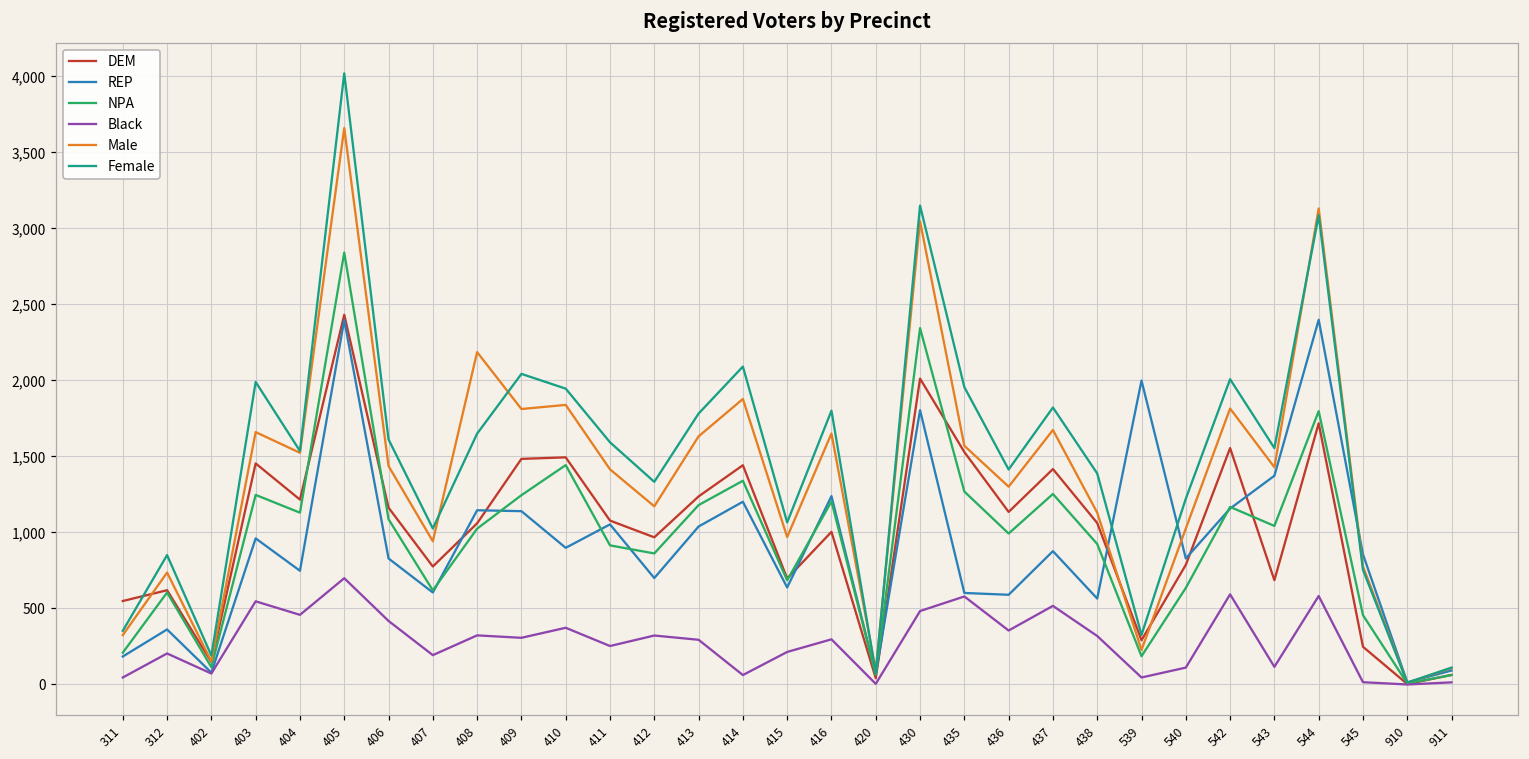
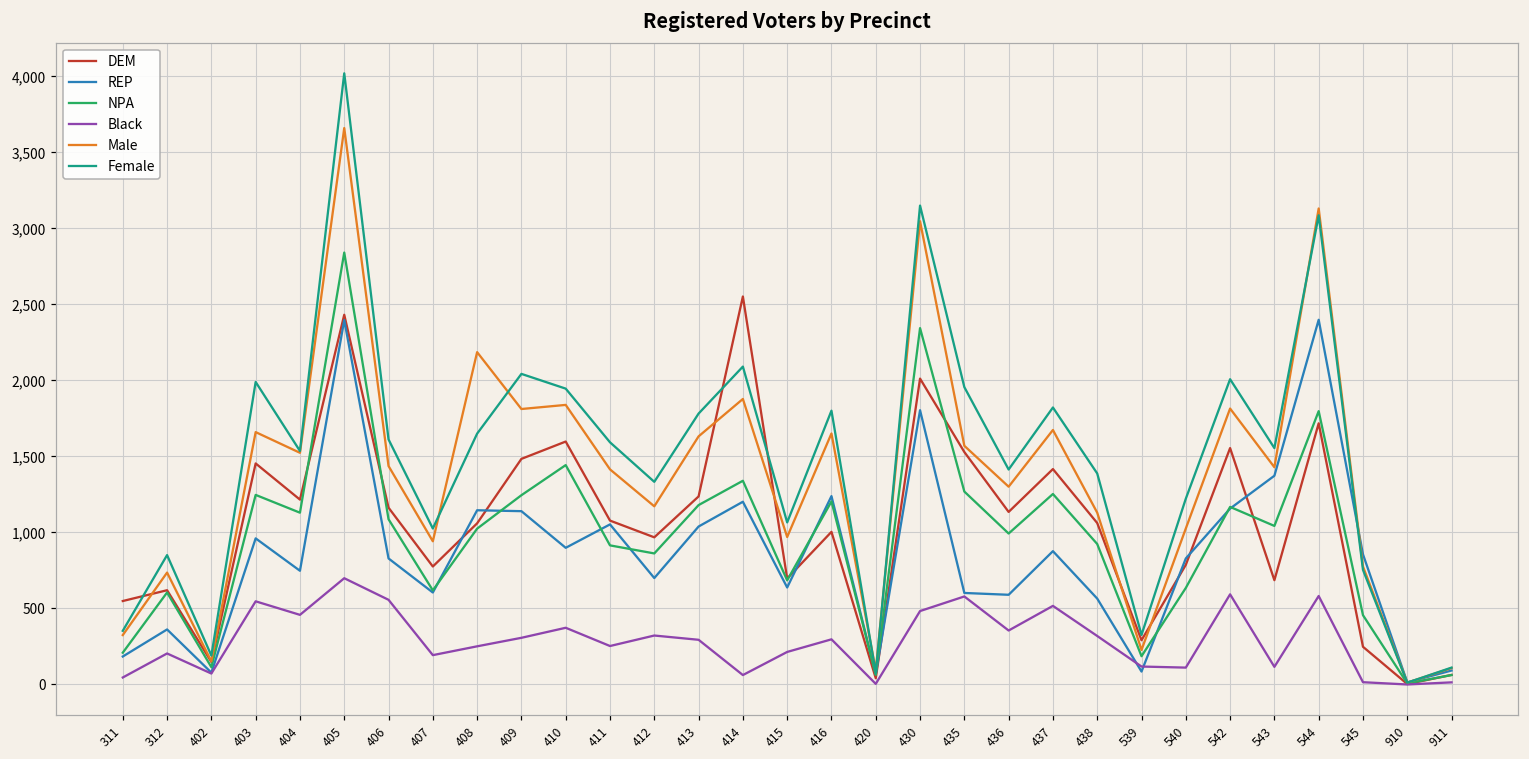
Black, 406: 420 -> 560
Black, 408: 320 -> 250
DEM, 410: 1,490 -> 1,600
DEM, 414: 1,440 -> 2,550
REP, 539: 2,000 -> 90
Black, 539: 50 -> 120
